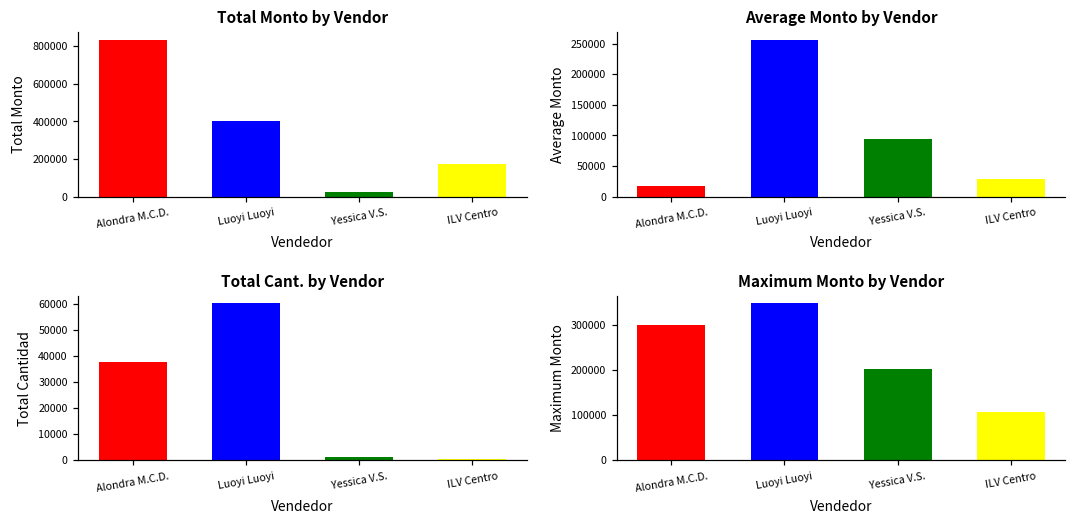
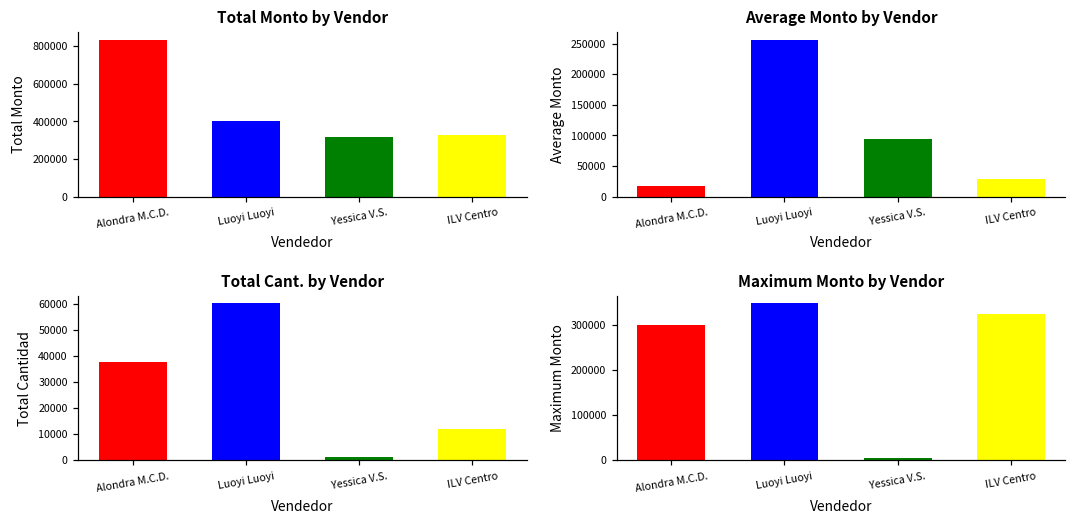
Total Monto by Vendor, Yessica V.S.: 20000 -> 320000
Total Monto by Vendor, ILV Centro: 170000 -> 330000
Total Cant. by Vendor, ILV Centro: 0 -> 12000
Maximum Monto by Vendor, Yessica V.S.: 200000 -> 10000
Maximum Monto by Vendor, ILV Centro: 110000 -> 320000
